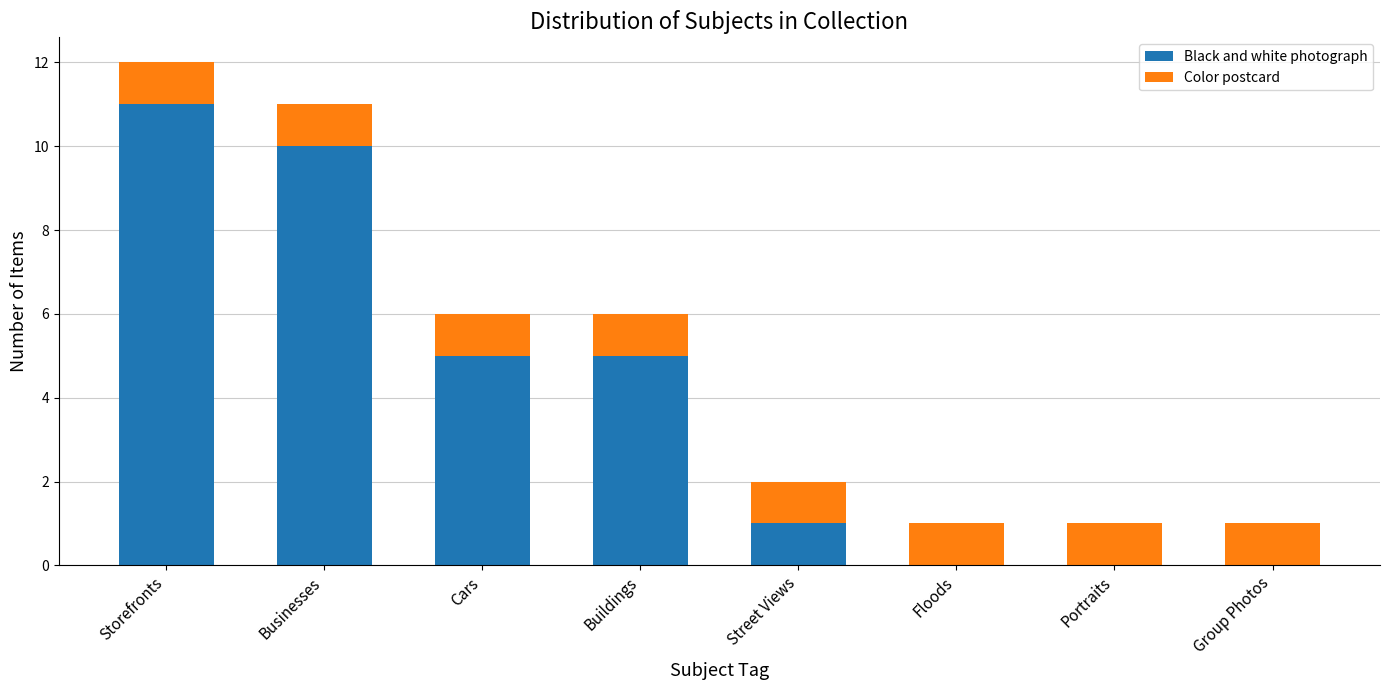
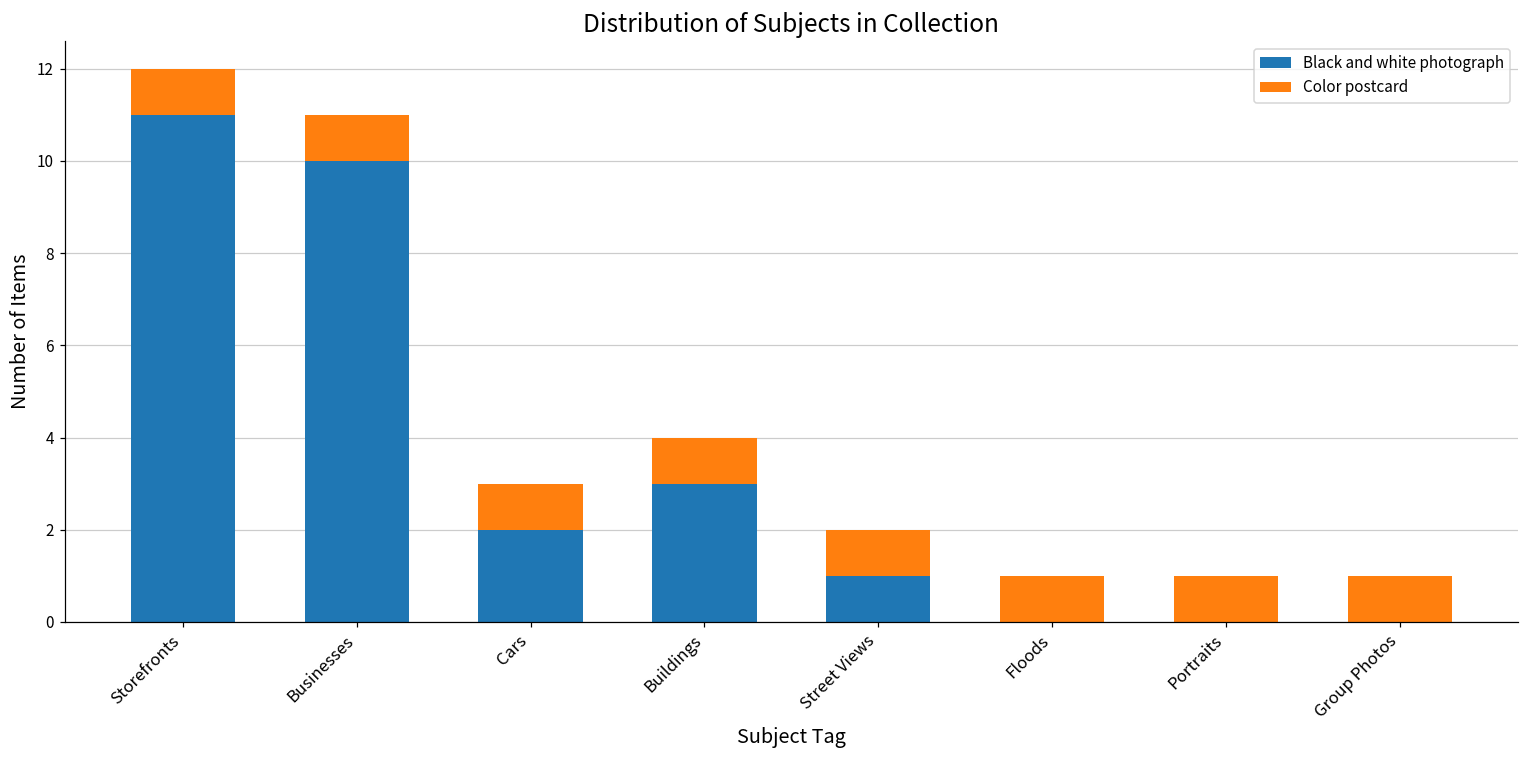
Black and white photograph, Cars: 5.0 -> 2.0
Black and white photograph, Buildings: 5.0 -> 3.0
